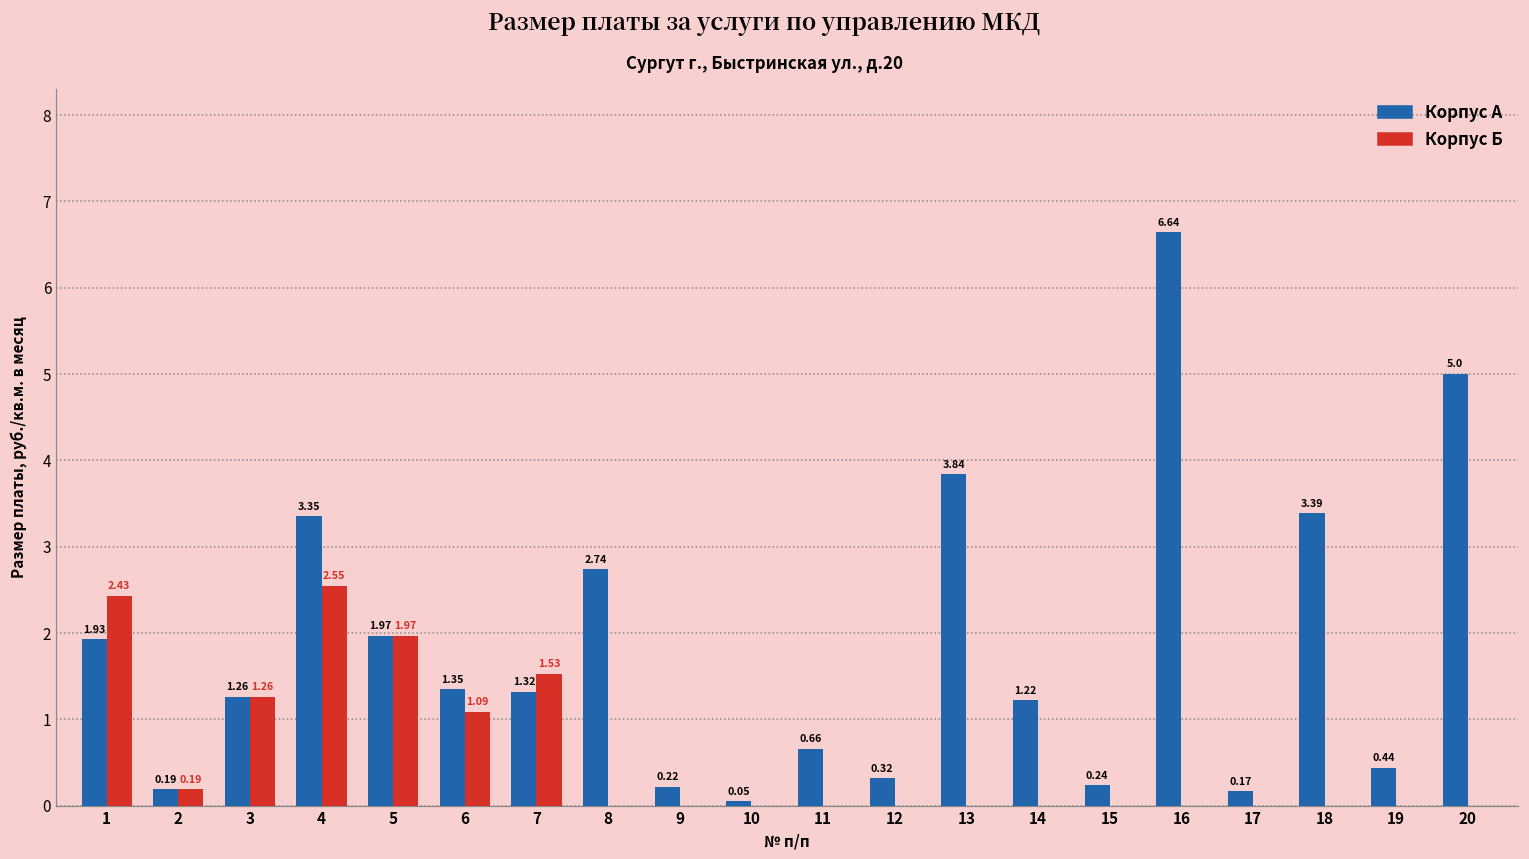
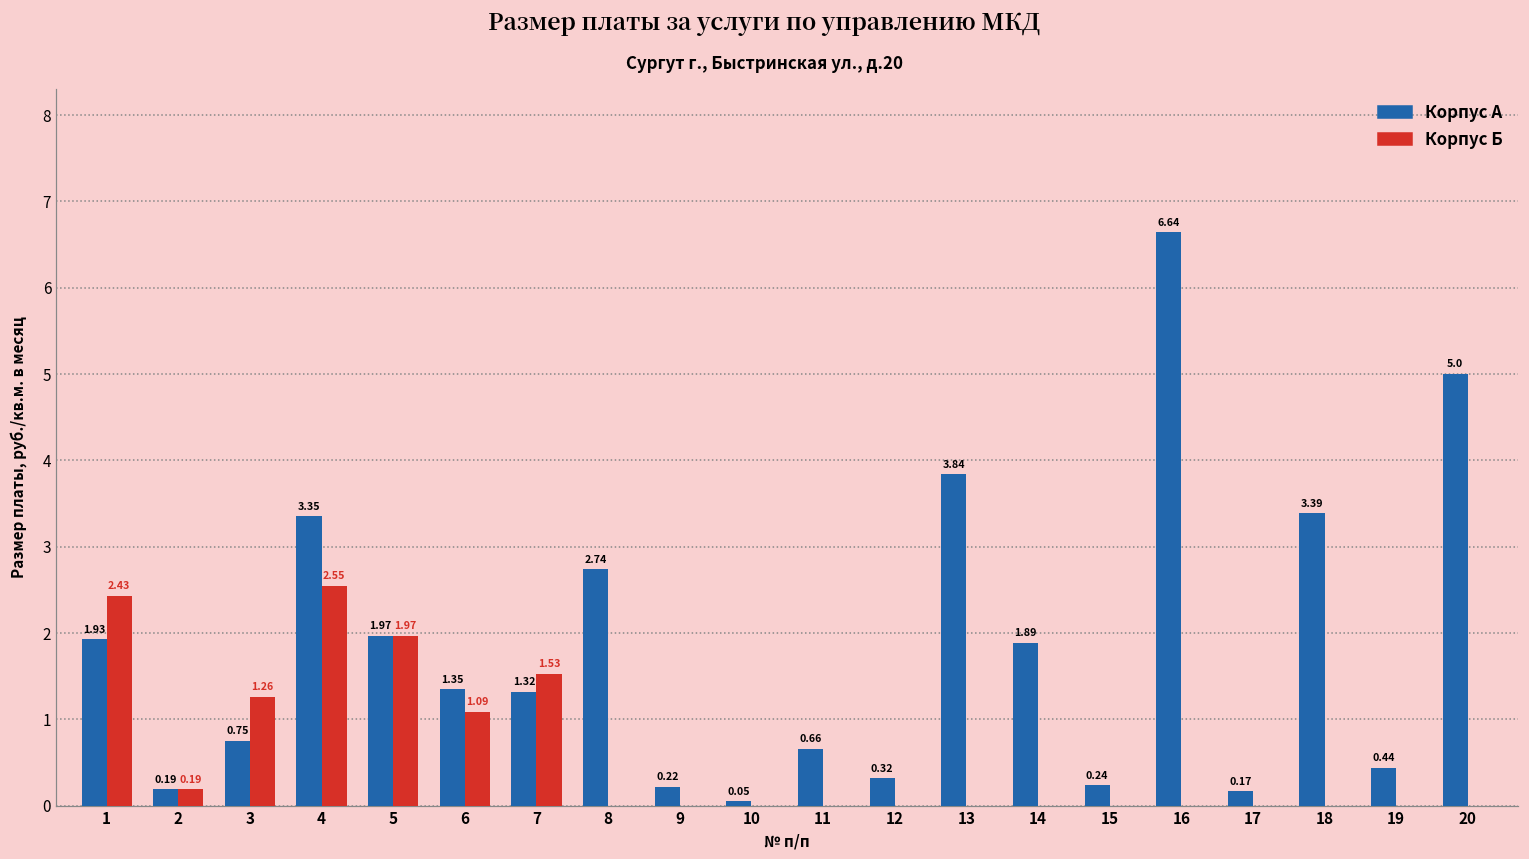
Корпус А, 3: 1.26 -> 0.75
Корпус А, 14: 1.22 -> 1.89
